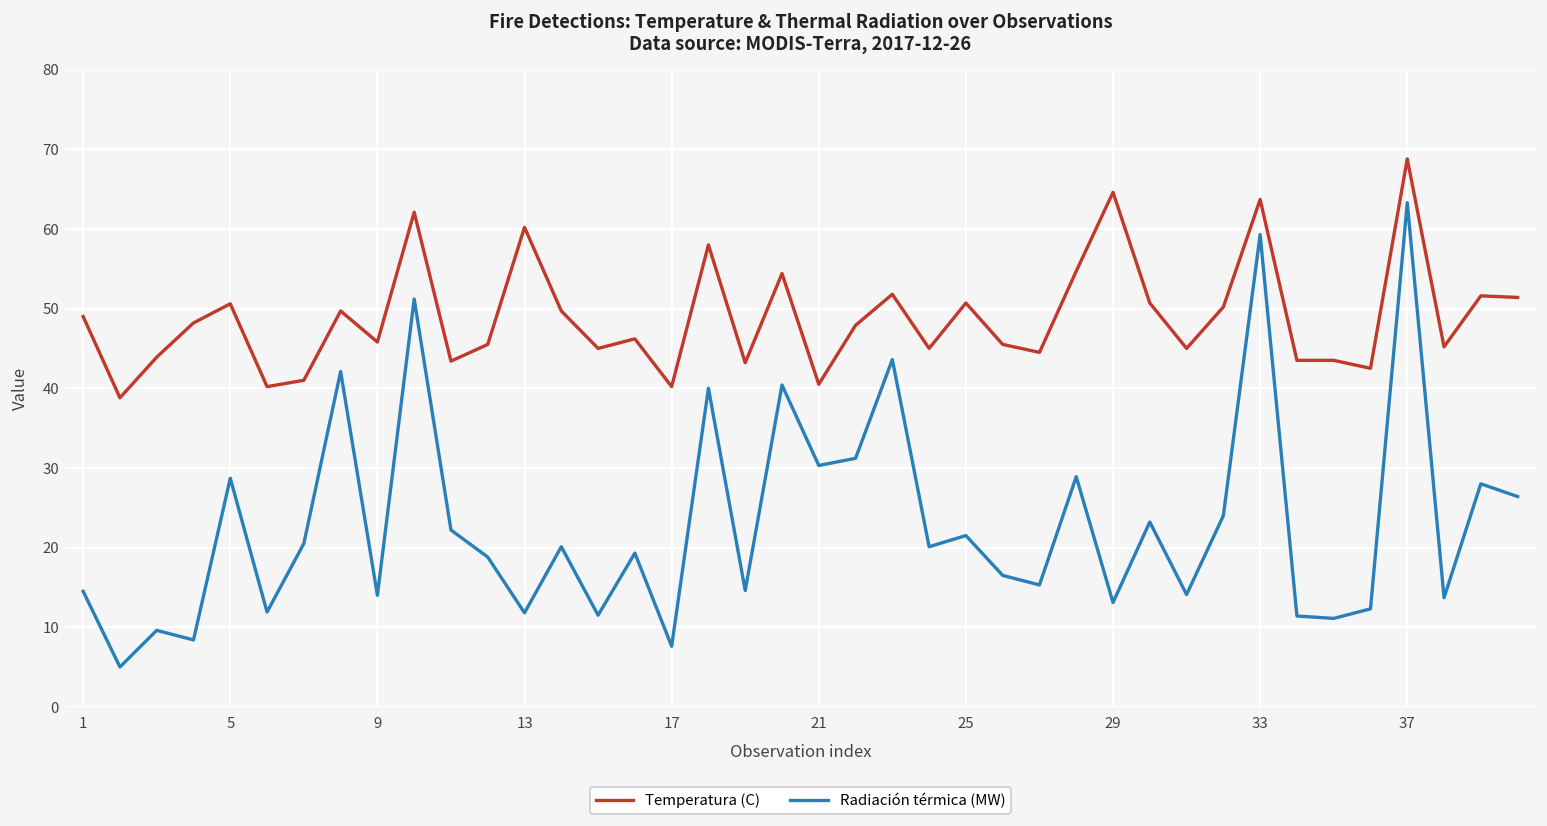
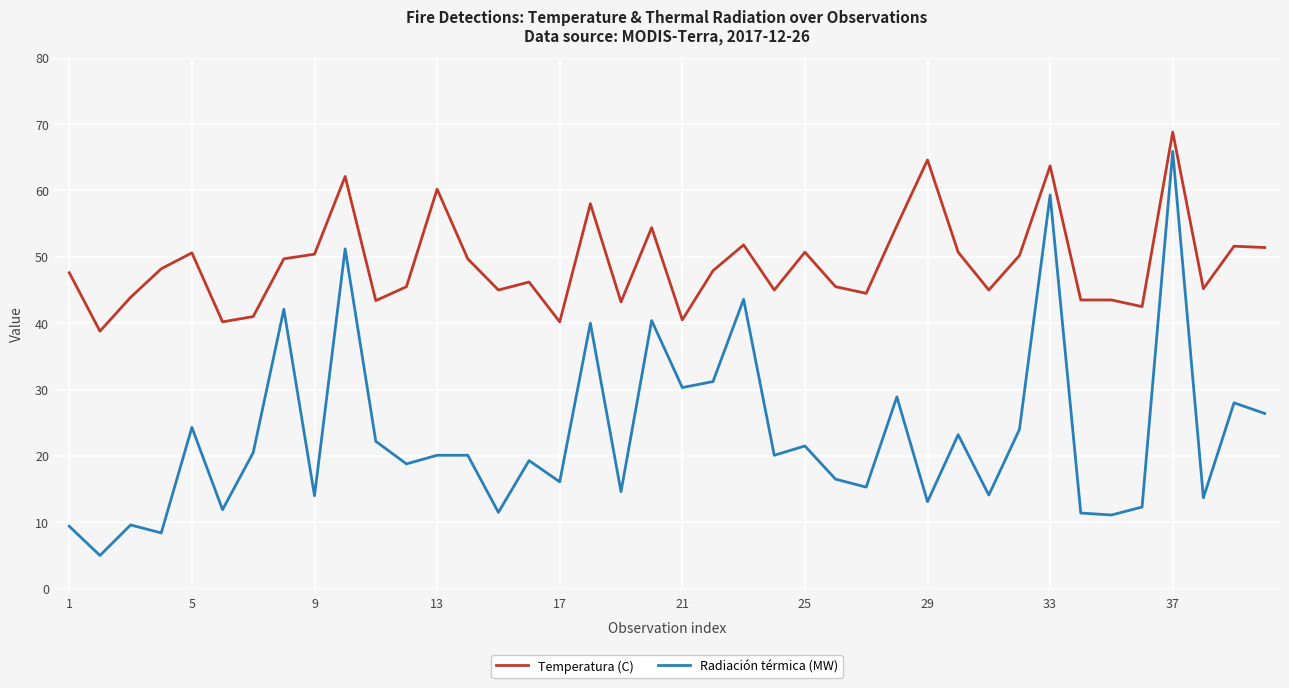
Temperatura (C), 1: 49 -> 48
Radiación térmica (MW), 1: 15 -> 9
Radiación térmica (MW), 5: 29 -> 24
Temperatura (C), 9: 46 -> 50
Radiación térmica (MW), 13: 12 -> 20
Radiación térmica (MW), 17: 8 -> 16
Radiación térmica (MW), 37: 63 -> 66
